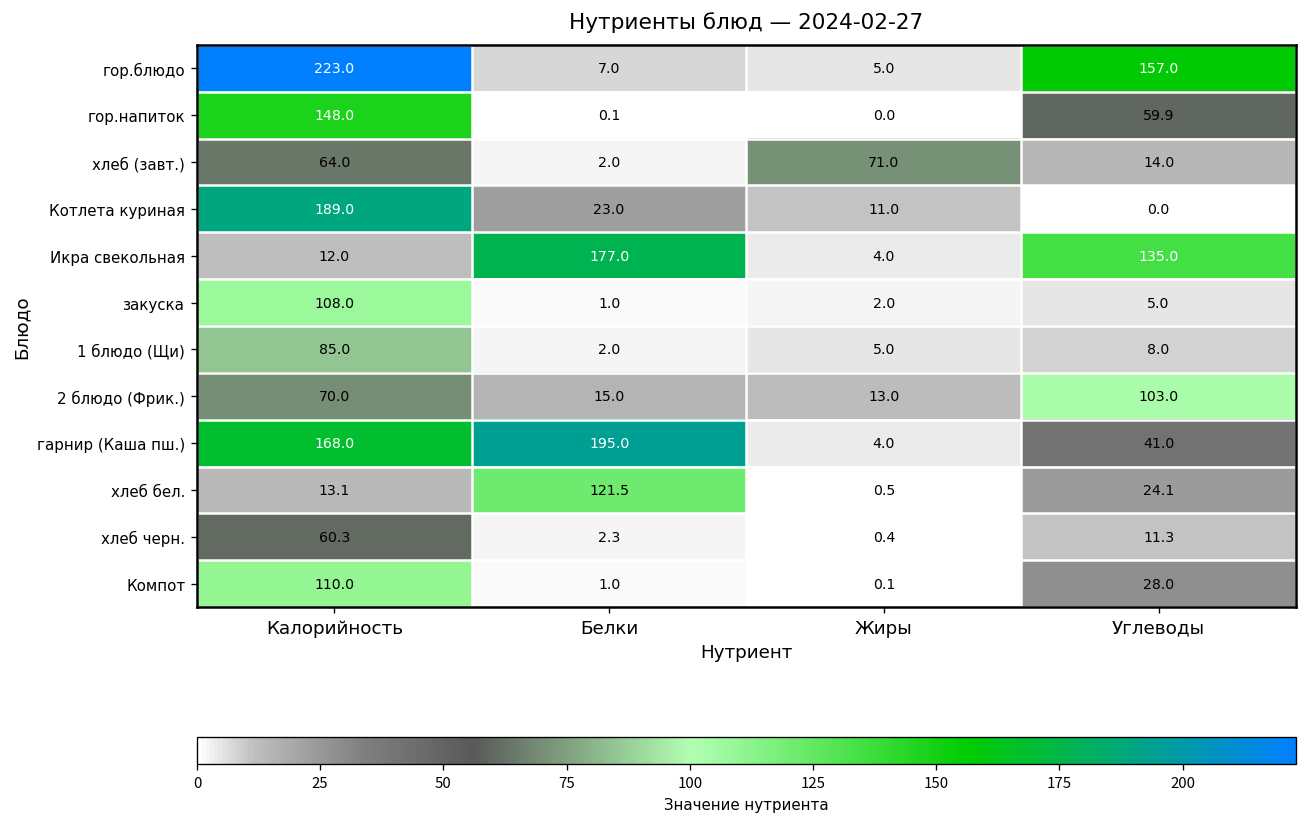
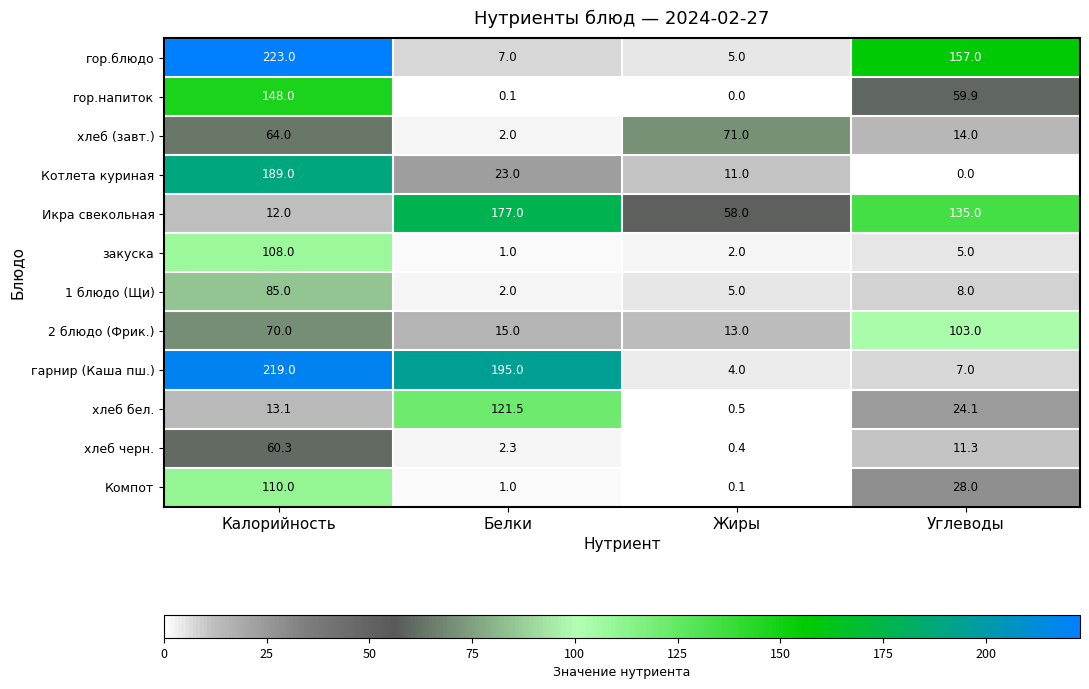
Икра свекольная, Жиры: 4.0 -> 58.0
гарнир (Каша пш.), Калорийность: 168.0 -> 219.0
гарнир (Каша пш.), Углеводы: 41.0 -> 7.0
